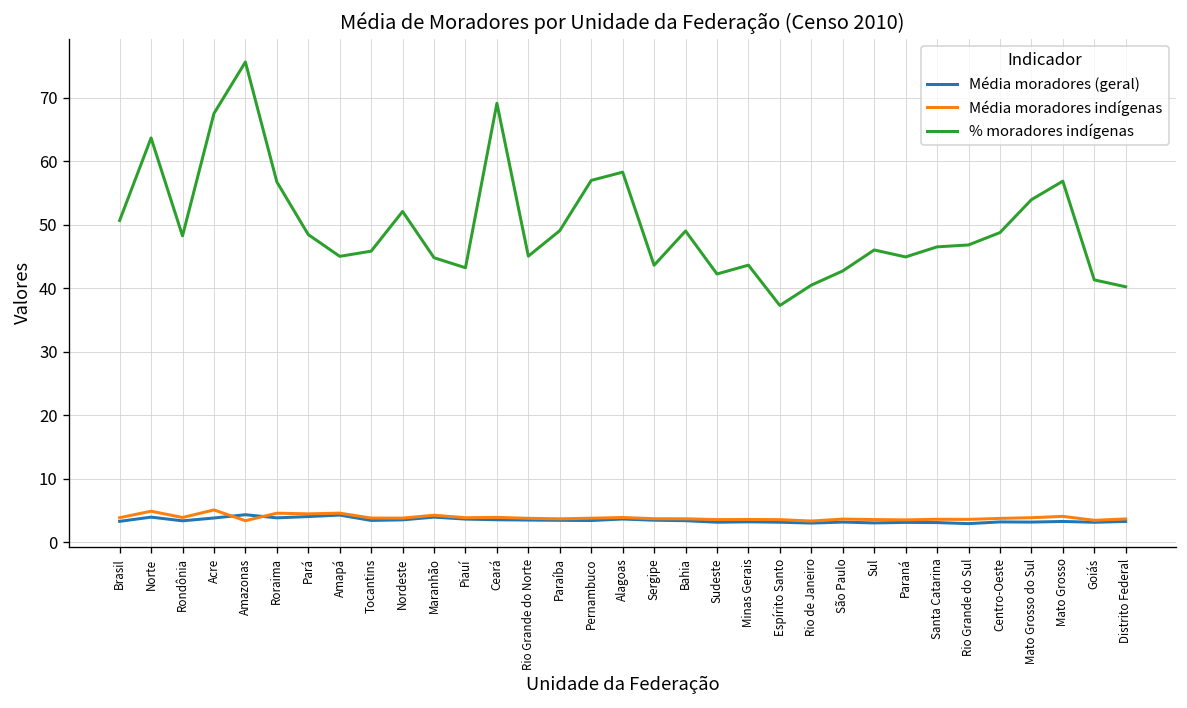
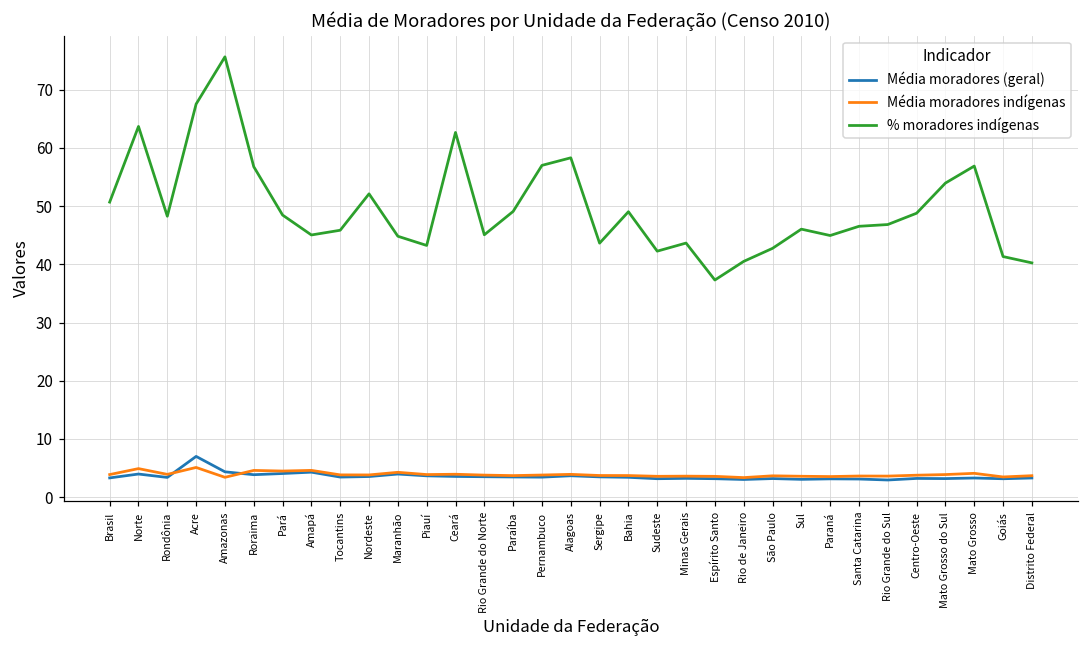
Média moradores (geral), Acre: 4 -> 7
% moradores indígenas, Ceará: 69 -> 63
